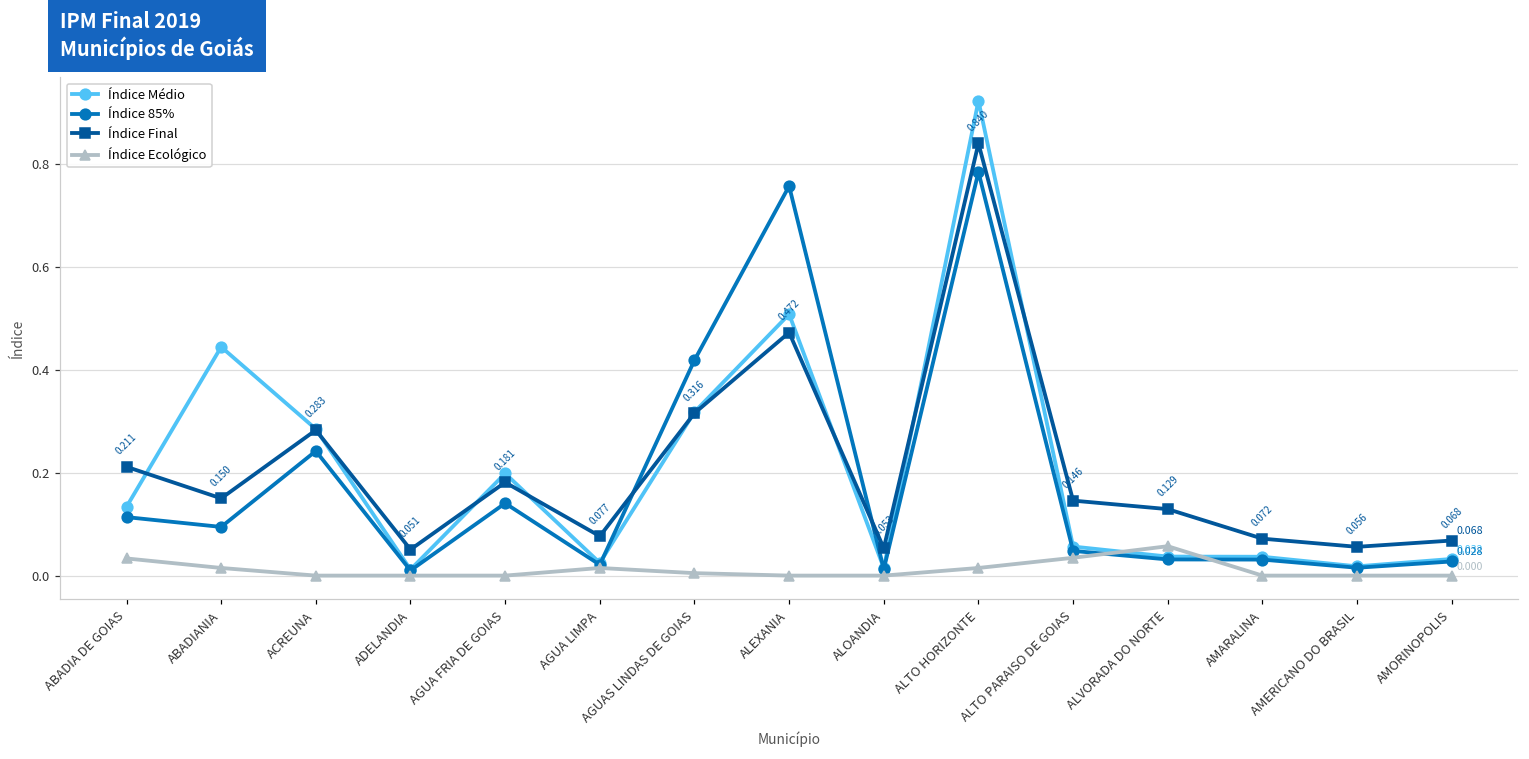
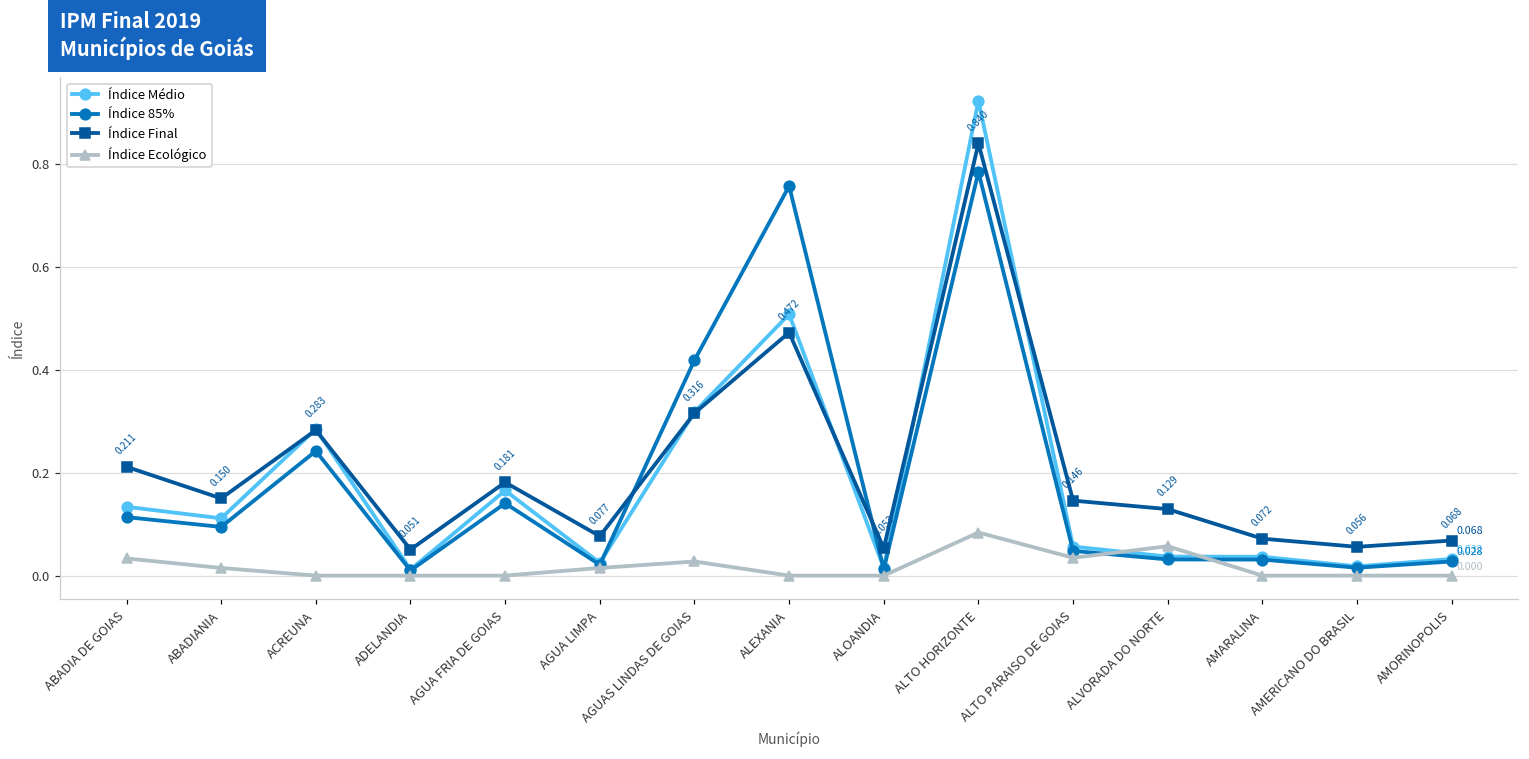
Índice Médio, ABADIANIA: 0.44 -> 0.11
Índice Médio, AGUA FRIA DE GOIAS: 0.20 -> 0.17
Índice Ecológico, AGUAS LINDAS DE GOIAS: 0.00 -> 0.03
Índice Ecológico, ALTO HORIZONTE: 0.01 -> 0.08
